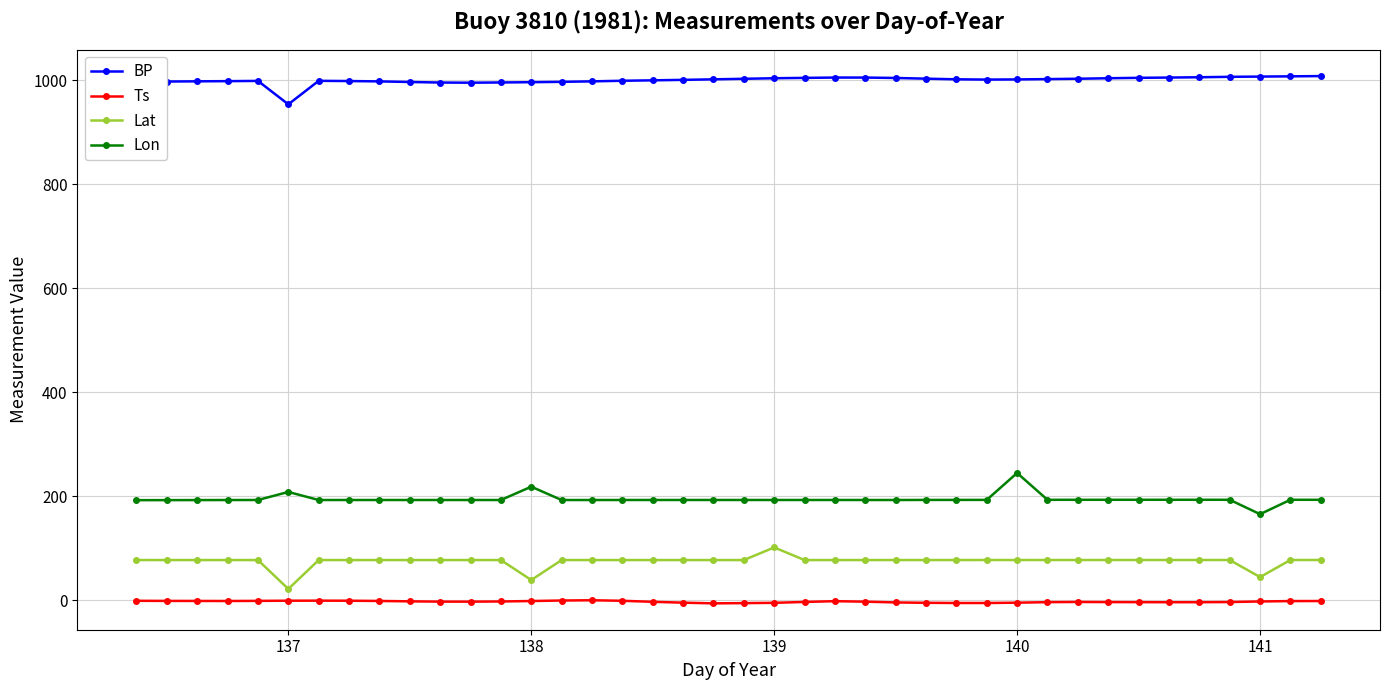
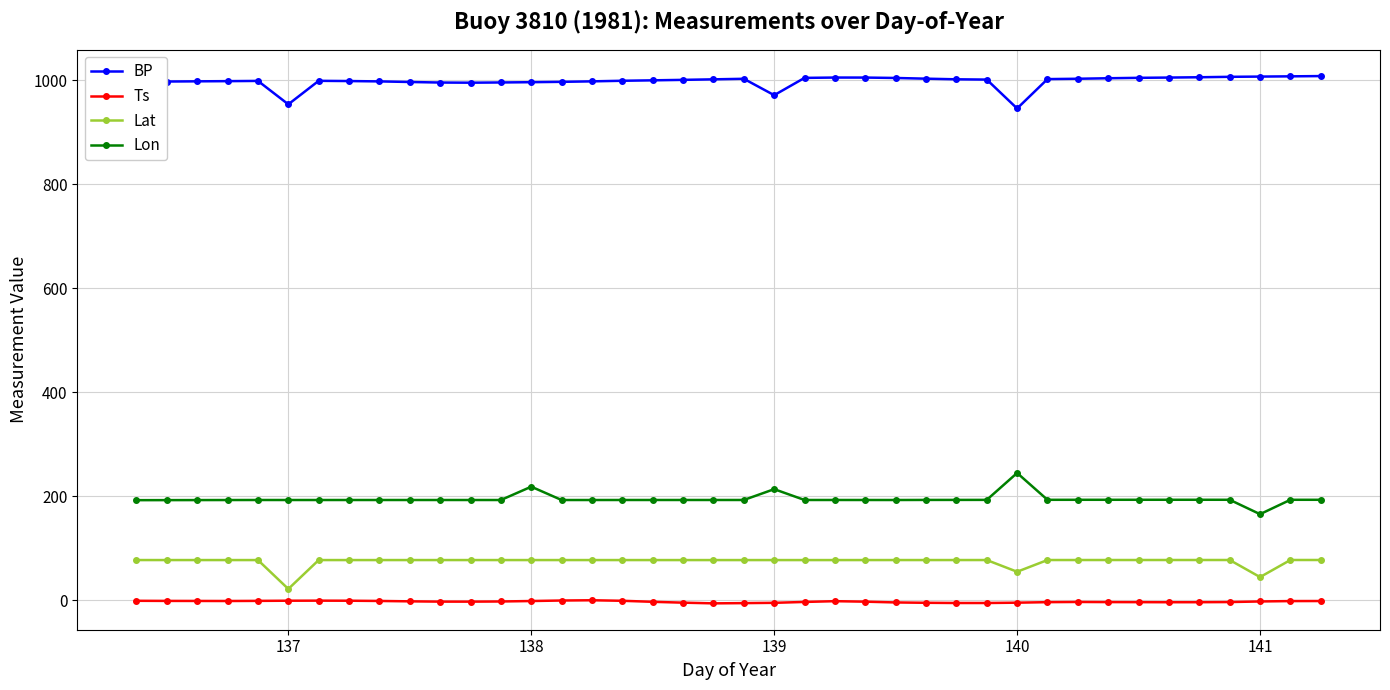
Lon, 137: 210 -> 190
Lat, 138: 40 -> 80
BP, 139: 1000 -> 970
Lat, 139: 100 -> 80
Lon, 139: 190 -> 210
BP, 140: 1000 -> 950
Lat, 140: 80 -> 60
